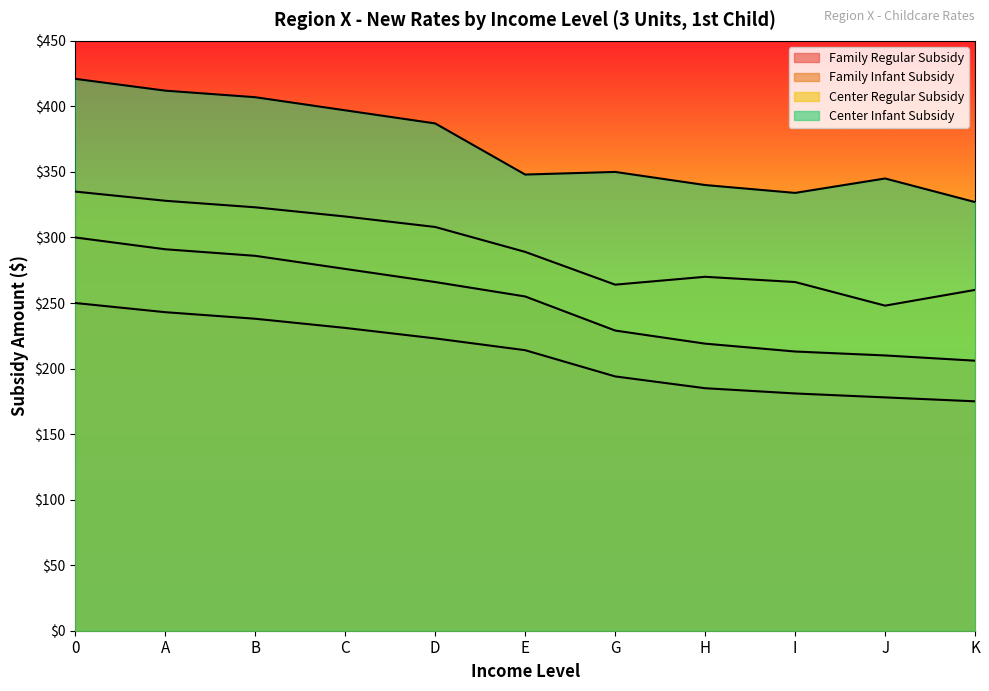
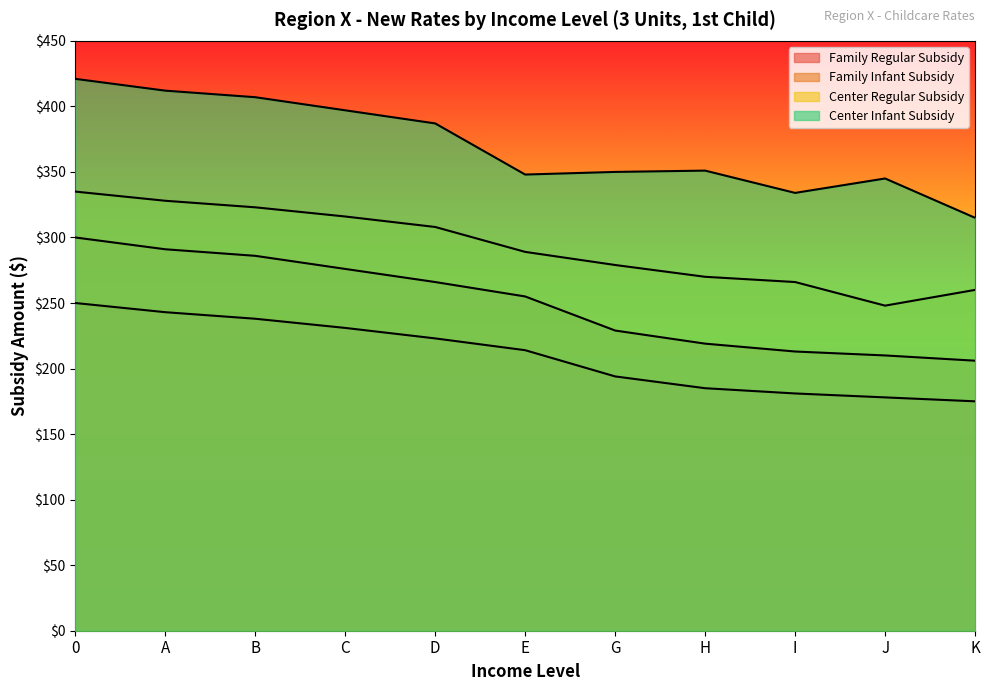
Center Regular Subsidy, G: $264 -> $279
Center Infant Subsidy, H: $340 -> $351
Center Infant Subsidy, K: $327 -> $315
